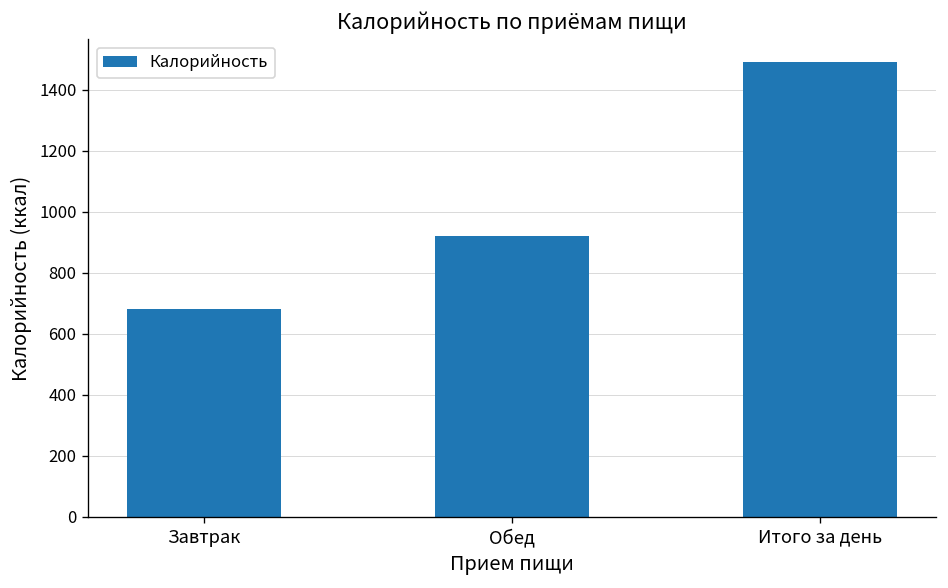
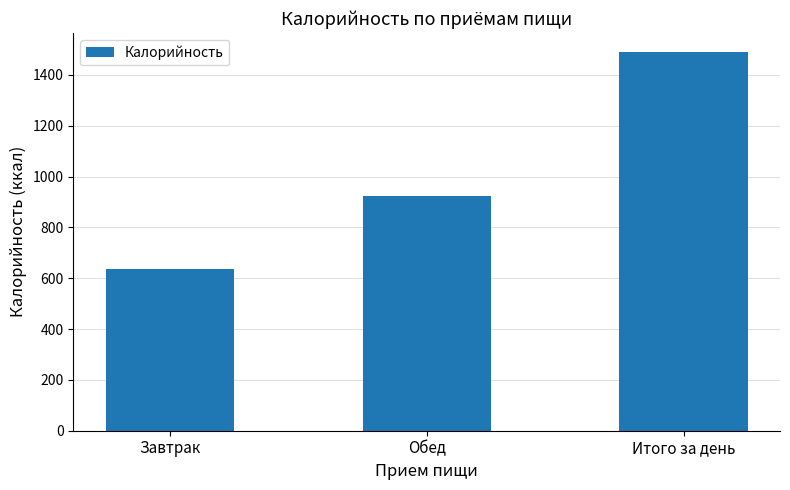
Завтрак: 680 -> 640
